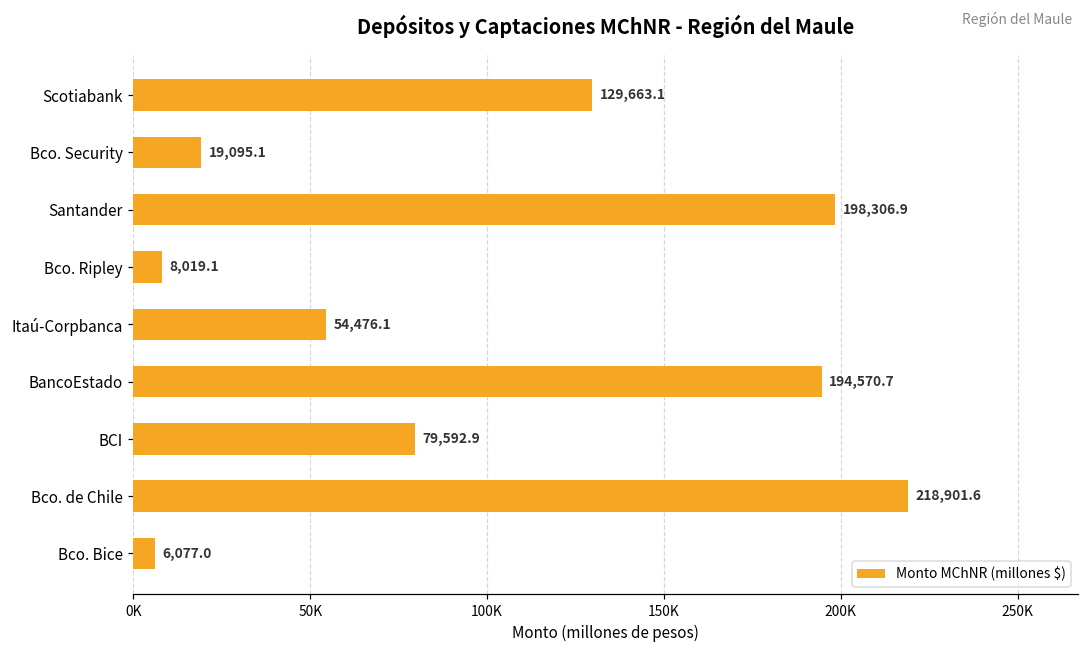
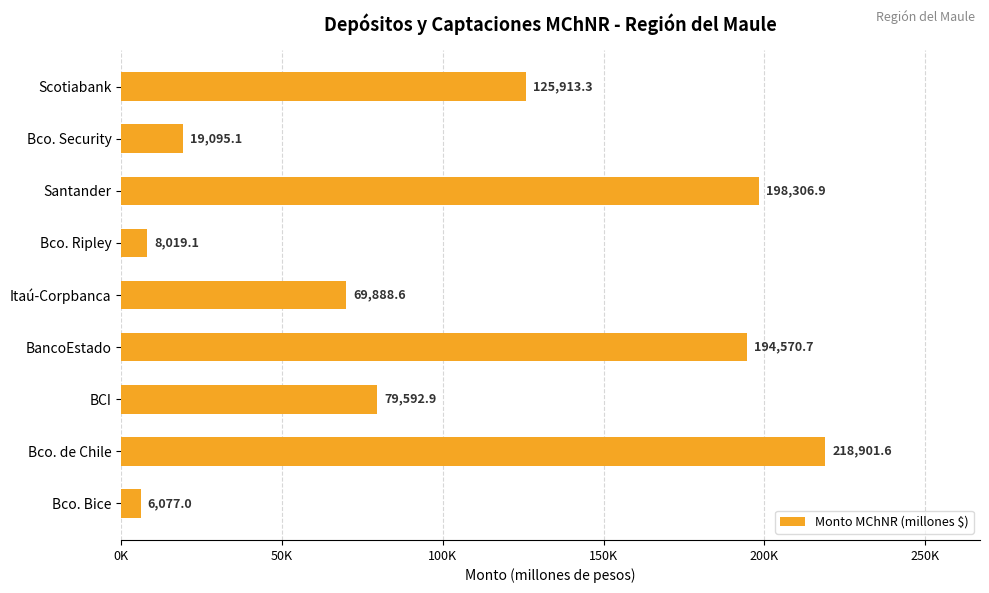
Scotiabank: 129,663.1 -> 125,913.3
Itaú-Corpbanca: 54,476.1 -> 69,888.6
